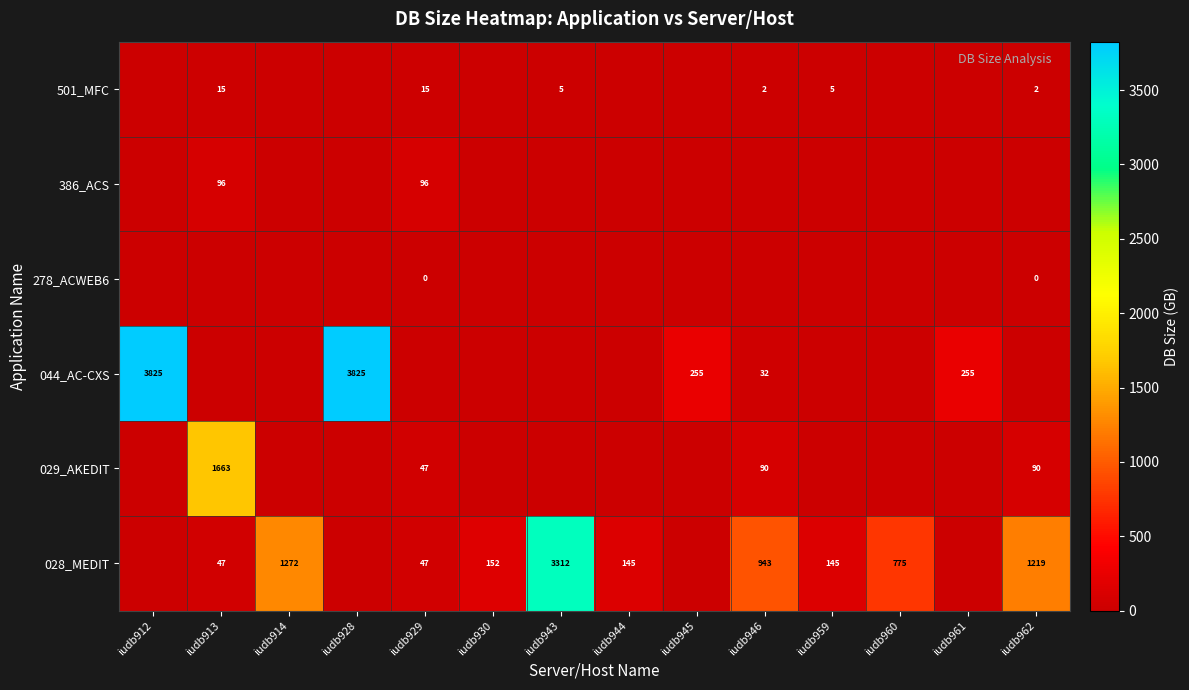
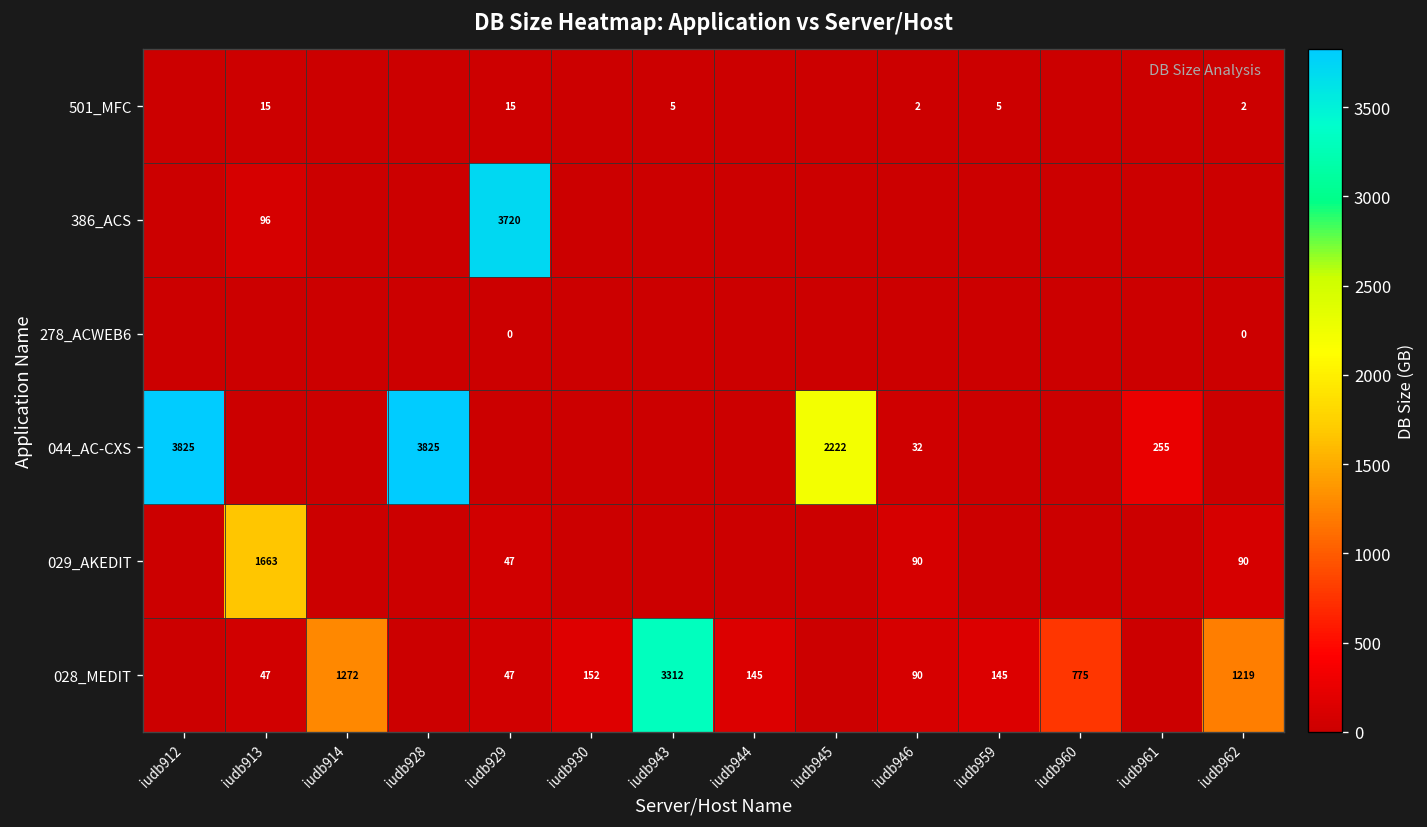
386_ACS, iudb929: 96 -> 3720
044_AC-CXS, iudb945: 255 -> 2222
028_MEDIT, iudb946: 943 -> 90
